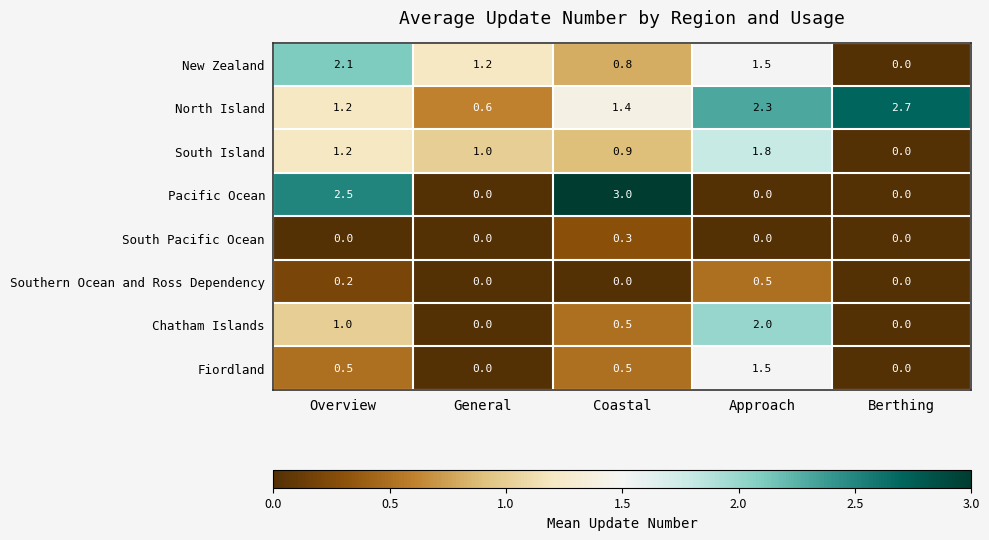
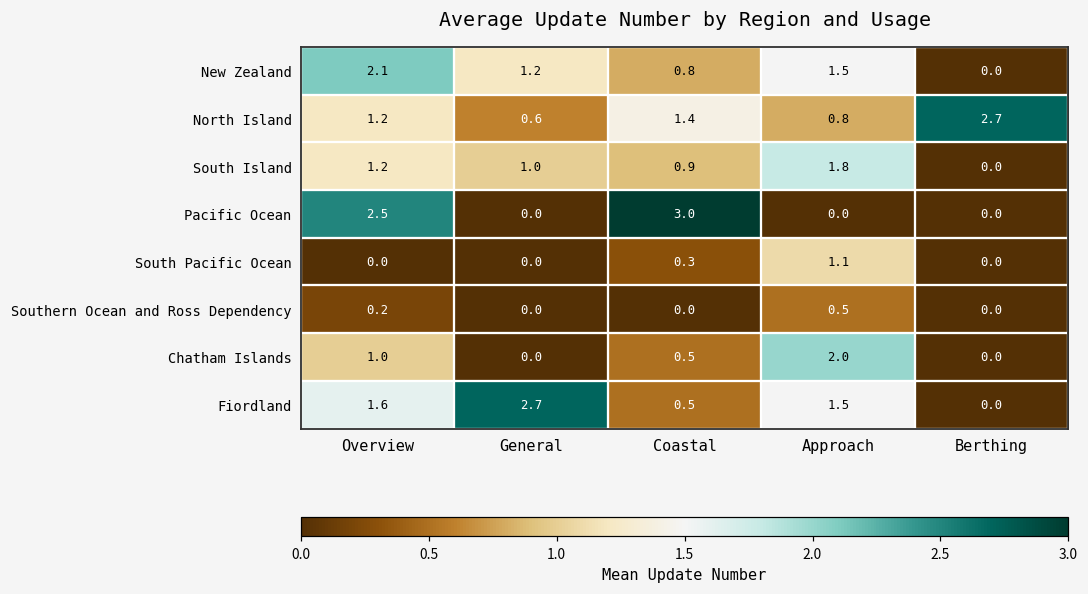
North Island, Approach: 2.3 -> 0.8
South Pacific Ocean, Approach: 0.0 -> 1.1
Fiordland, Overview: 0.5 -> 1.6
Fiordland, General: 0.0 -> 2.7
